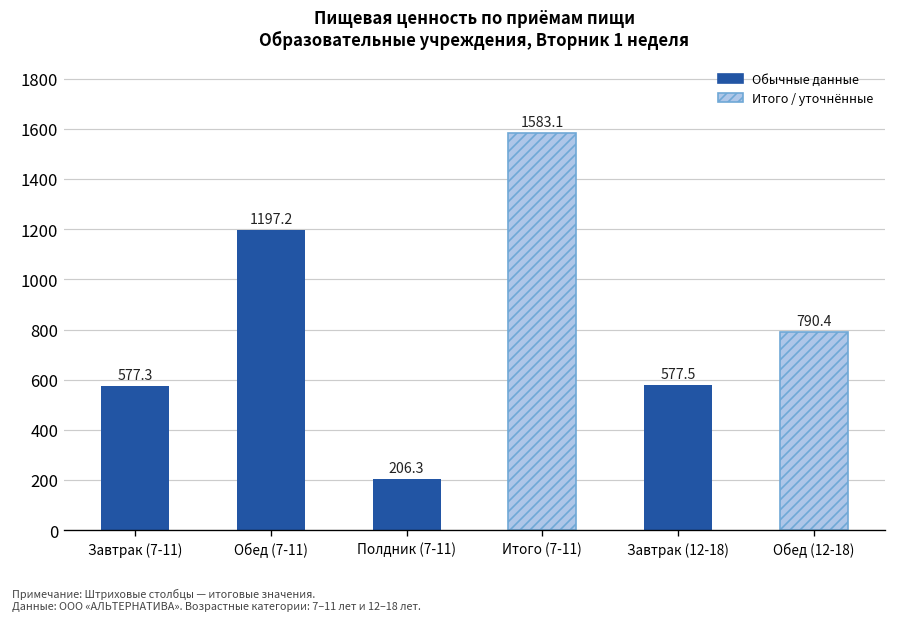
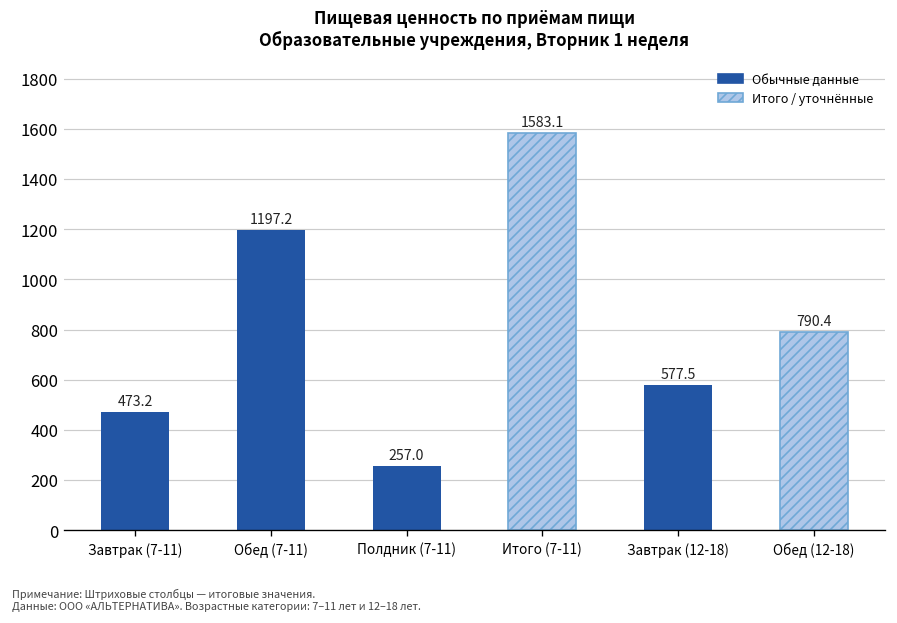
Завтрак (7-11): 577.3 -> 473.2
Полдник (7-11): 206.3 -> 257.0
